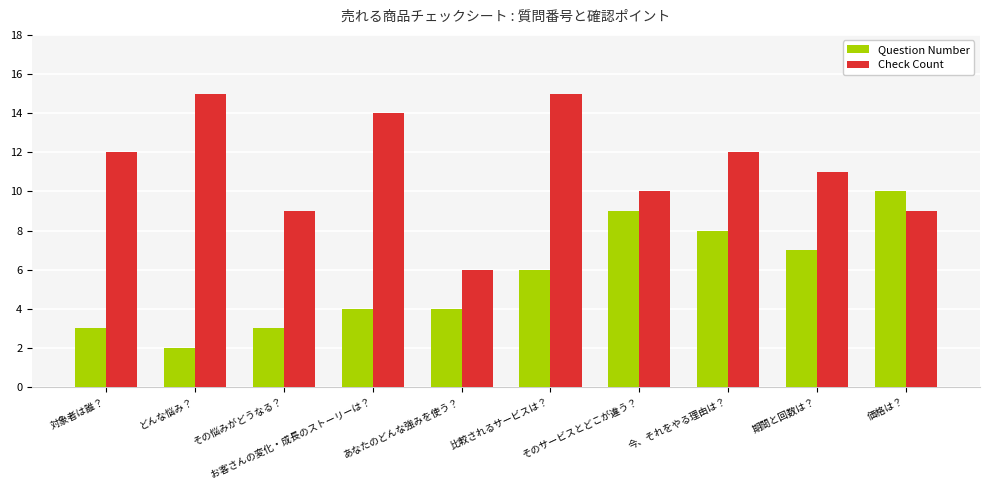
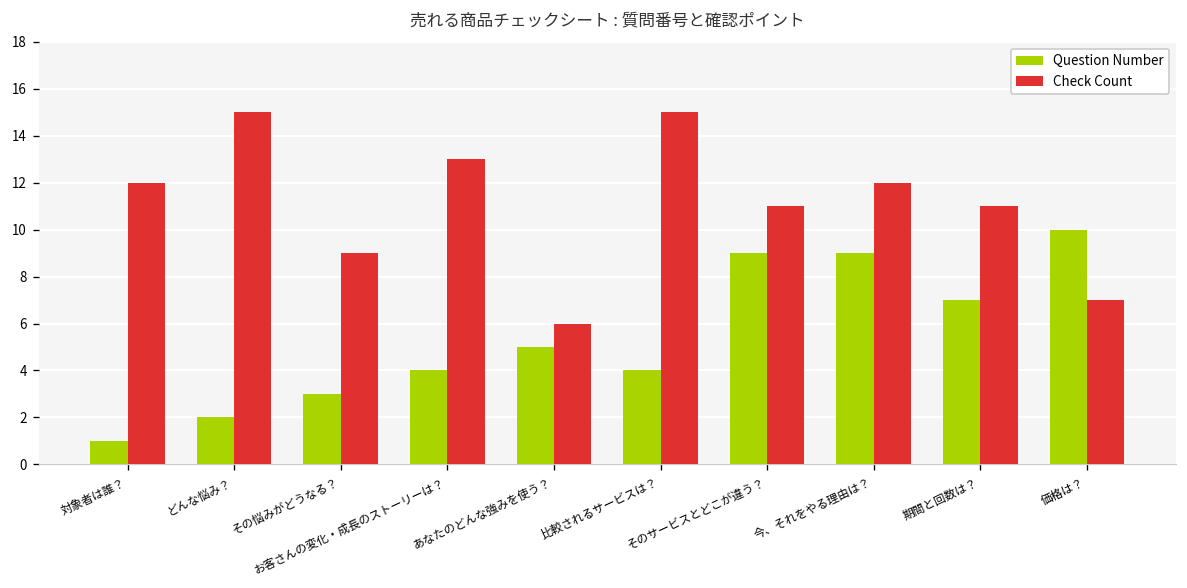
Question Number, 対象者は誰？: 3 -> 1
Check Count, お客さんの変化・成長のストーリーは？: 14 -> 13
Question Number, あなたのどんな強みを使う？: 4 -> 5
Question Number, 比較されるサービスは？: 6 -> 4
Check Count, そのサービスとどこが違う？: 10 -> 11
Question Number, 今、それをやる理由は？: 8 -> 9
Check Count, 価格は？: 9 -> 7
